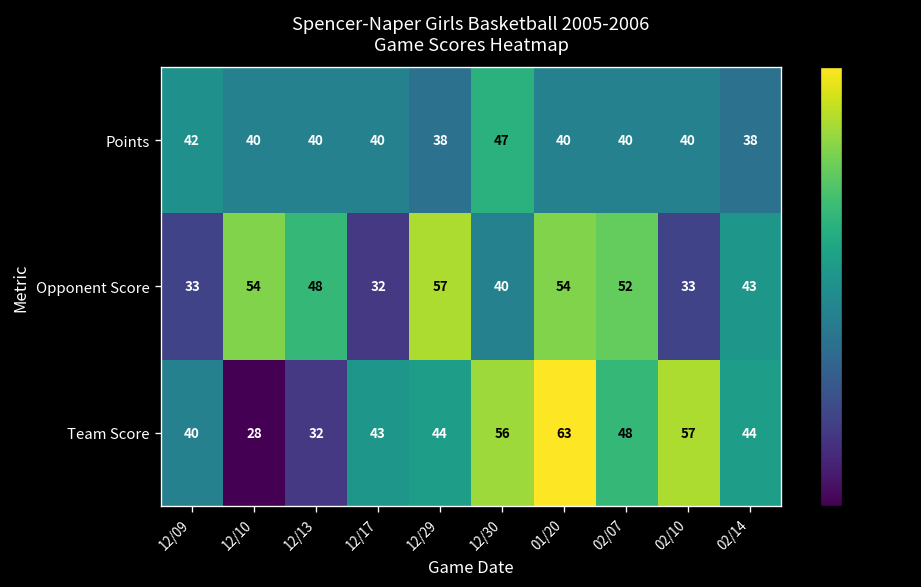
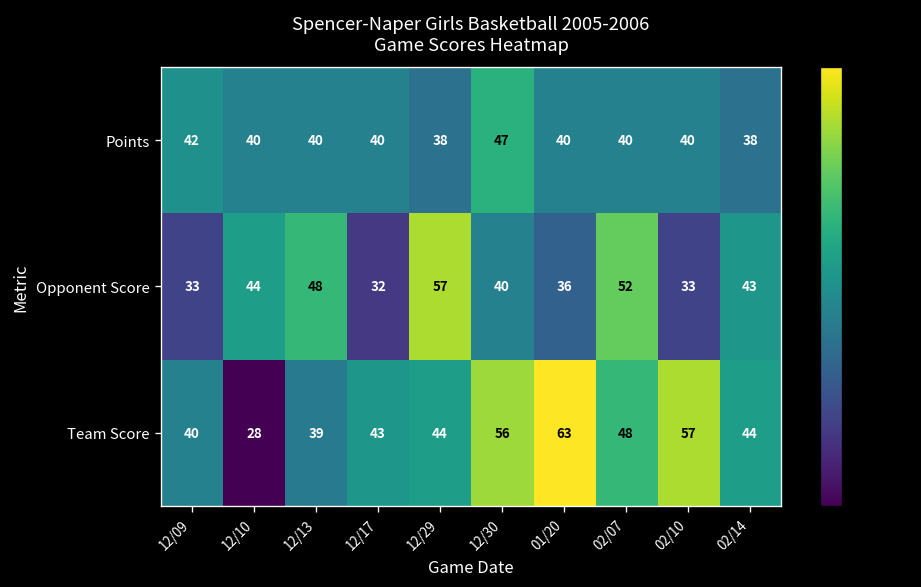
Opponent Score, 12/10: 54 -> 44
Opponent Score, 01/20: 54 -> 36
Team Score, 12/13: 32 -> 39
